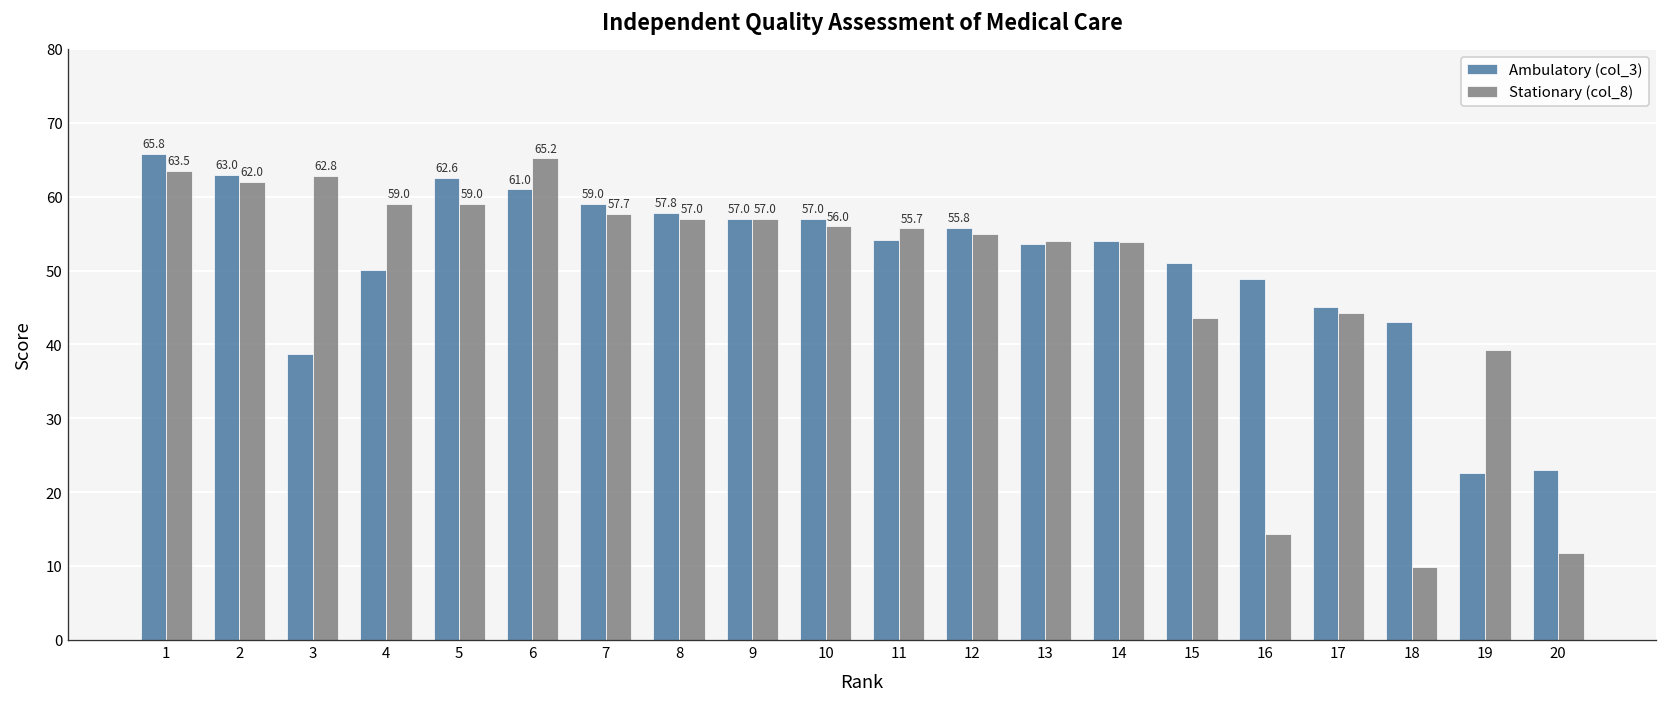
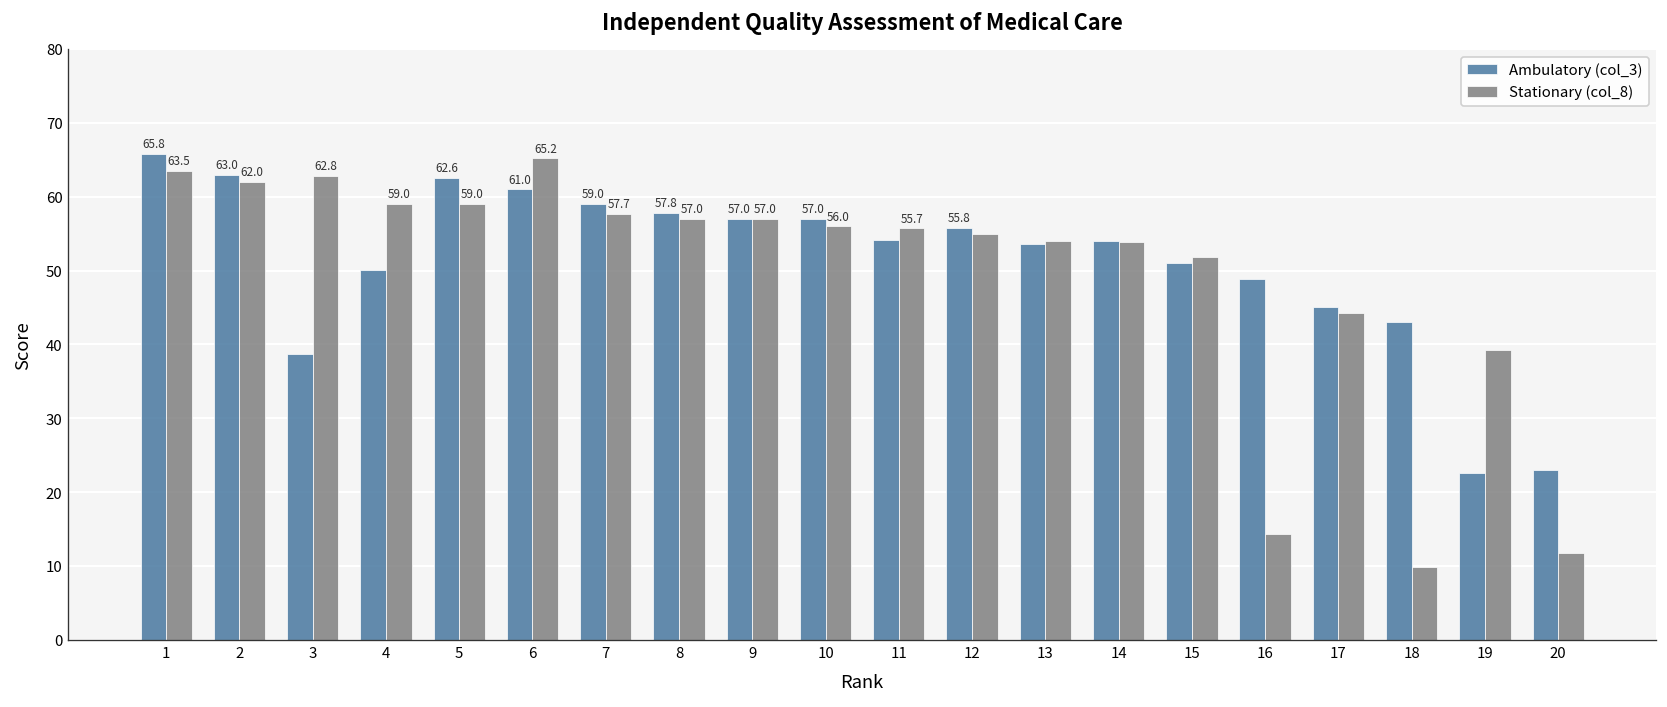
Stationary (col_8), 15: 44 -> 52
